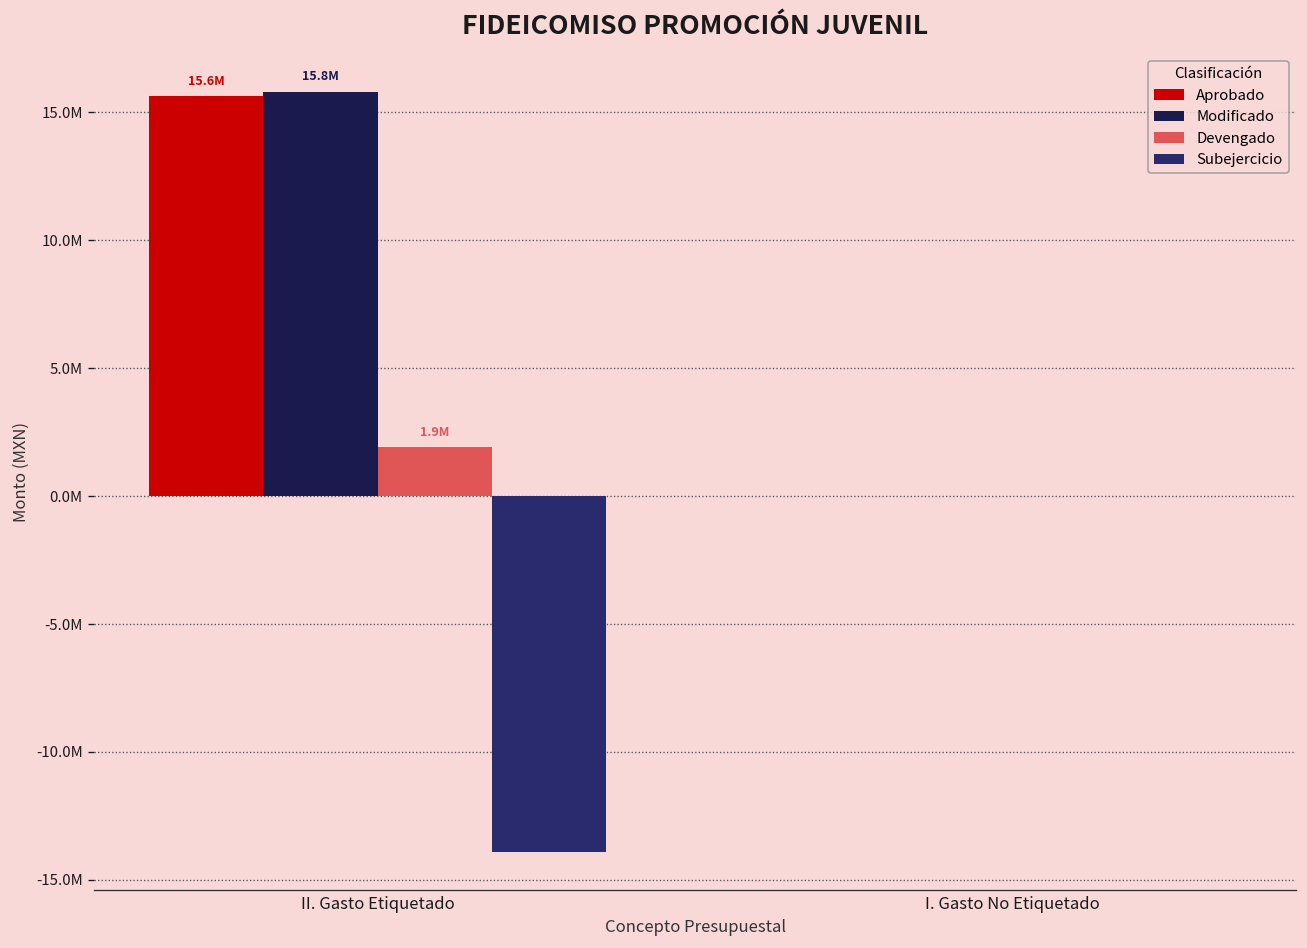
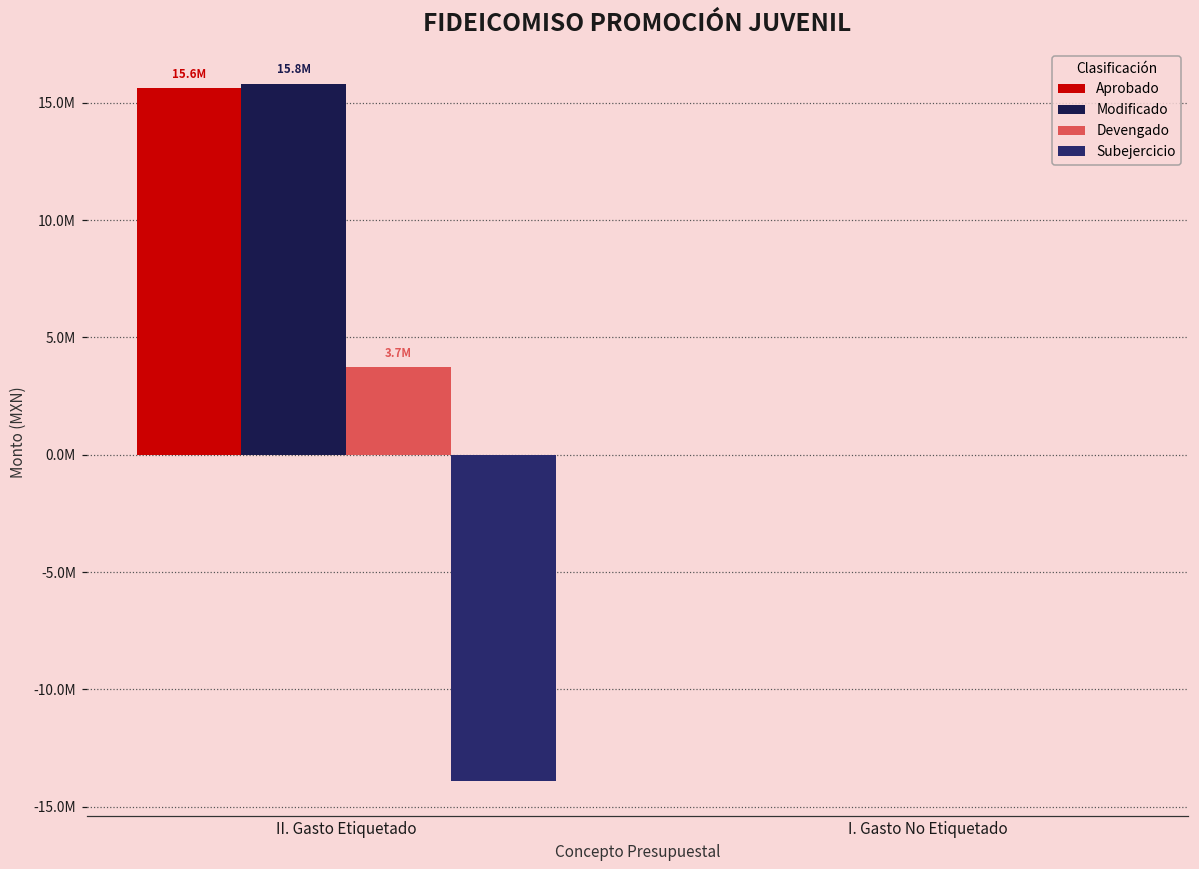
Devengado, II. Gasto Etiquetado: 1.9M -> 3.7M
